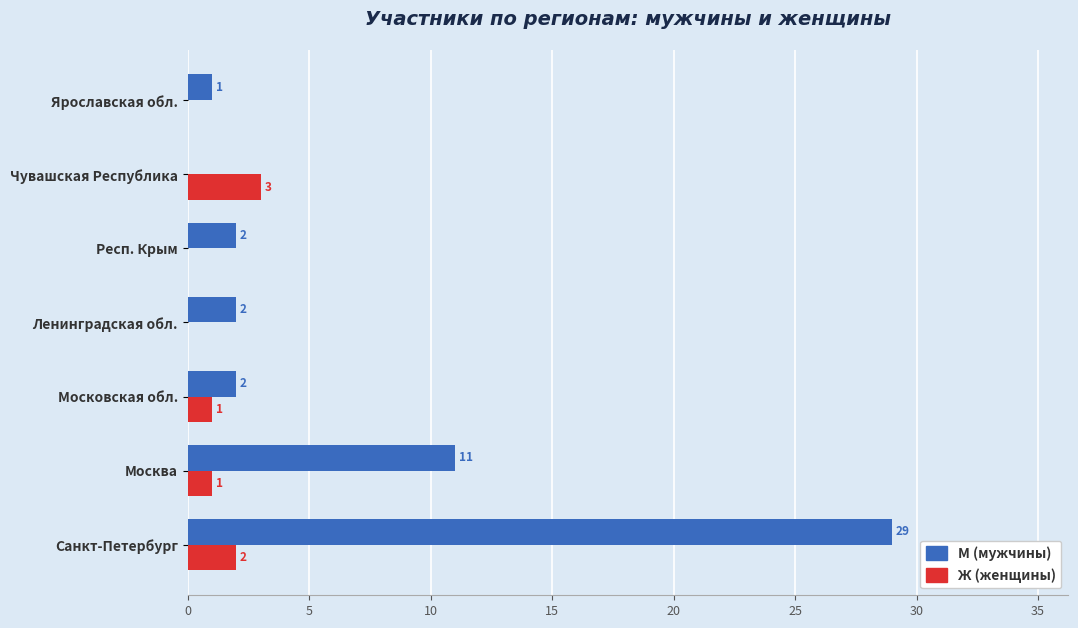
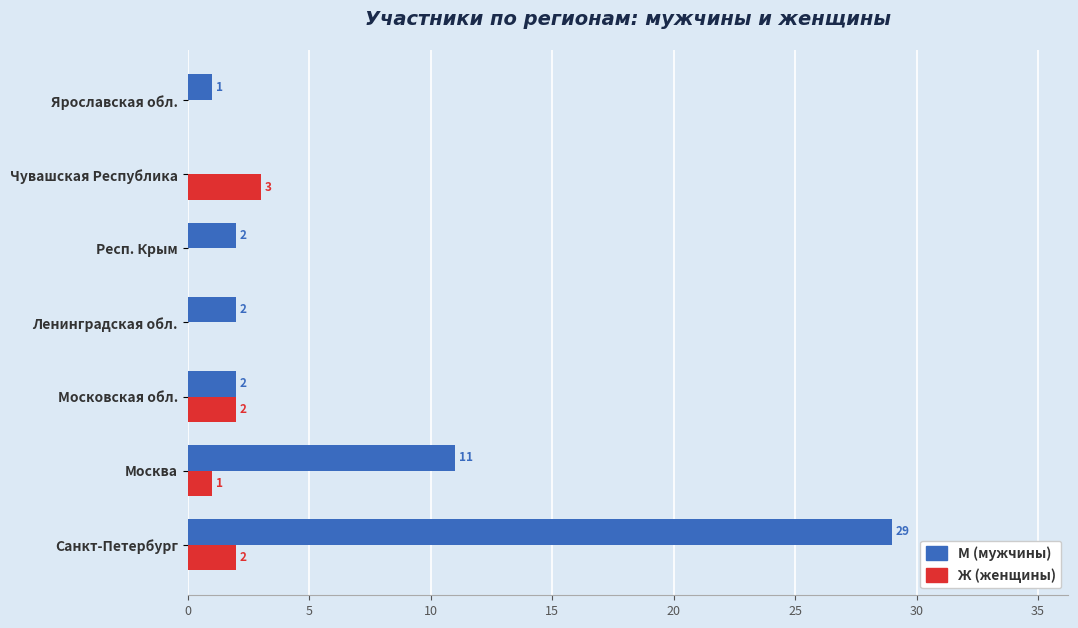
Ж (женщины), Московская обл.: 1 -> 2
